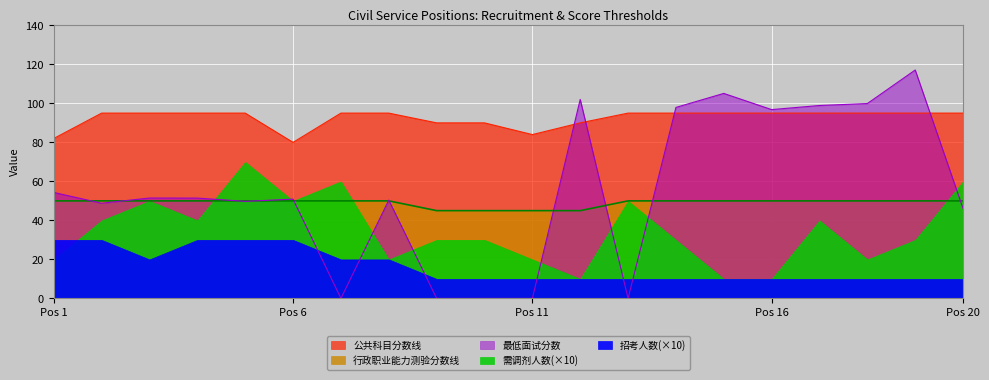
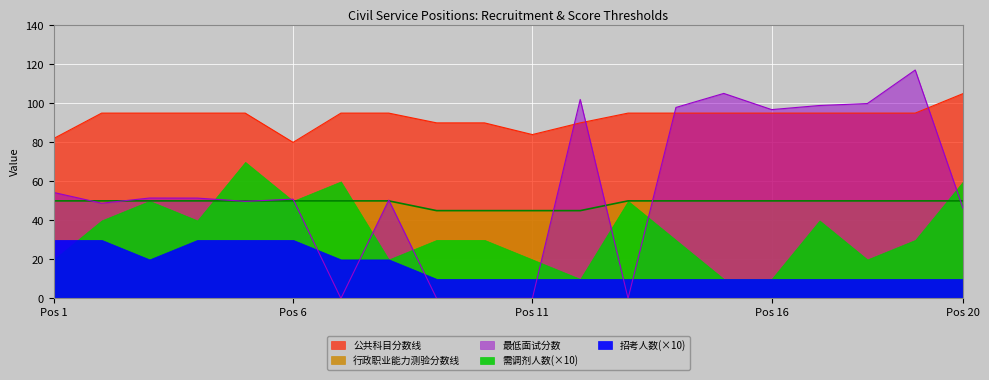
公共科目分数线, Pos 20: 95 -> 105
